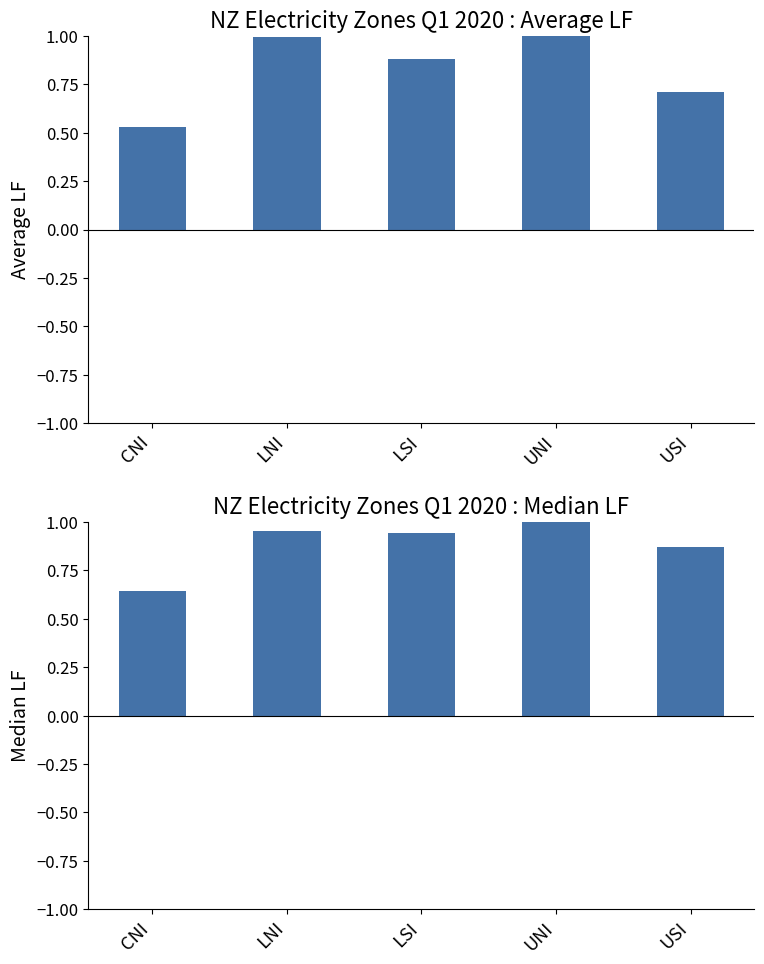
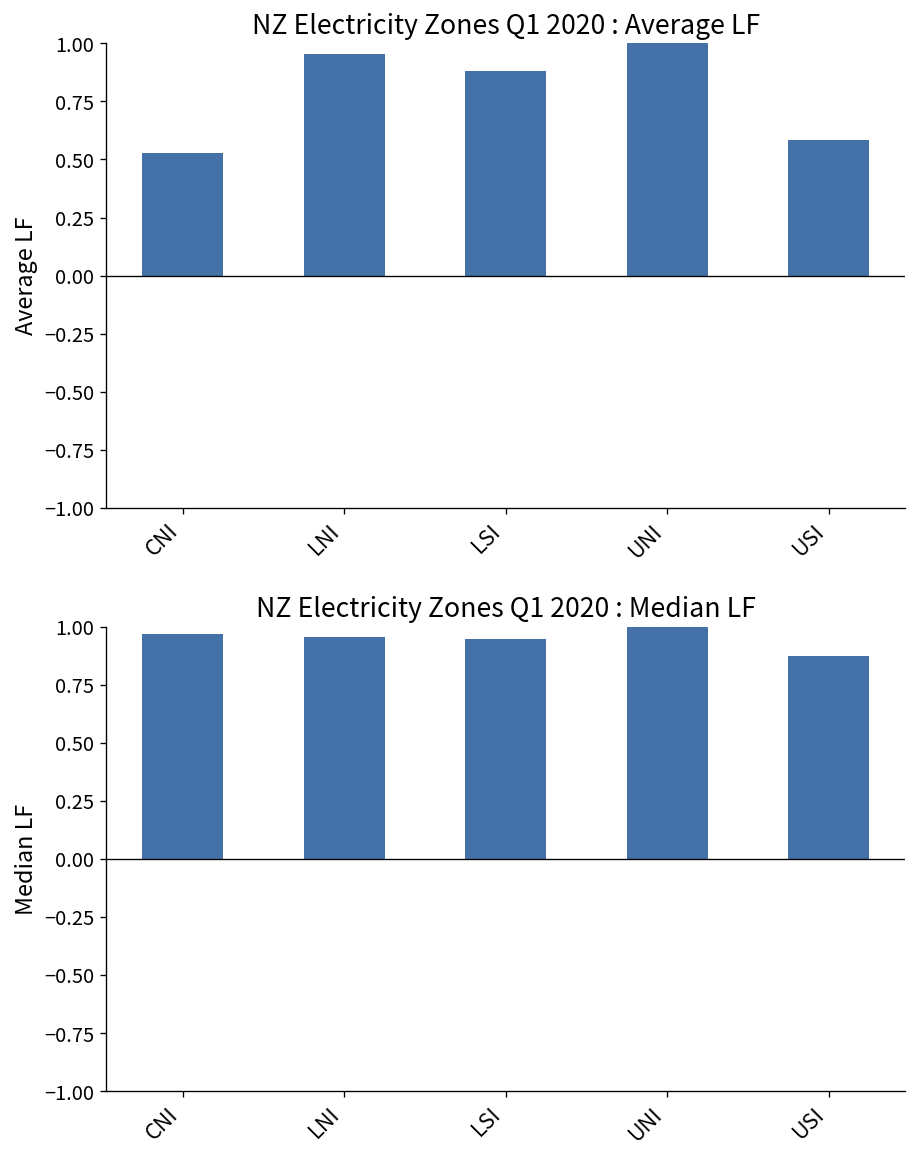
NZ Electricity Zones Q1 2020 : Average LF, LNI: 1.00 -> 0.95
NZ Electricity Zones Q1 2020 : Average LF, USI: 0.71 -> 0.58
NZ Electricity Zones Q1 2020 : Median LF, CNI: 0.64 -> 0.97
